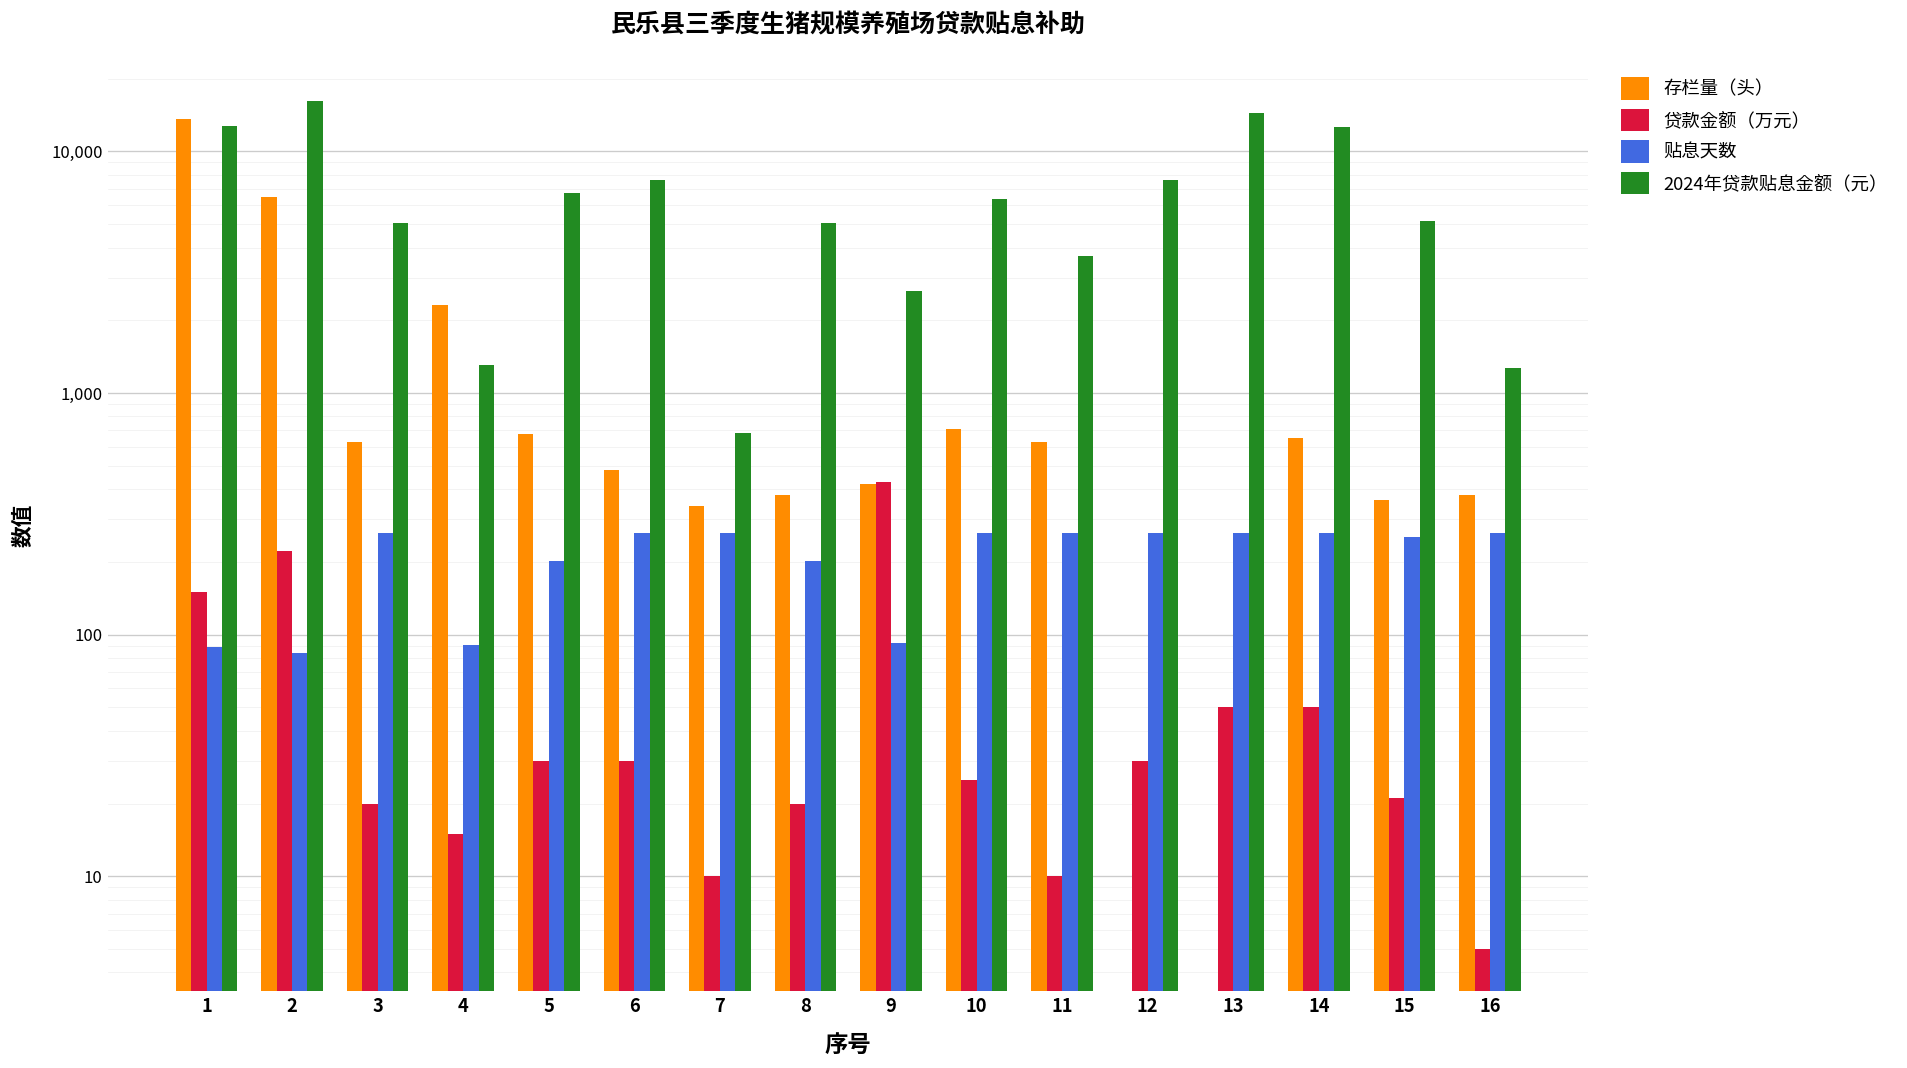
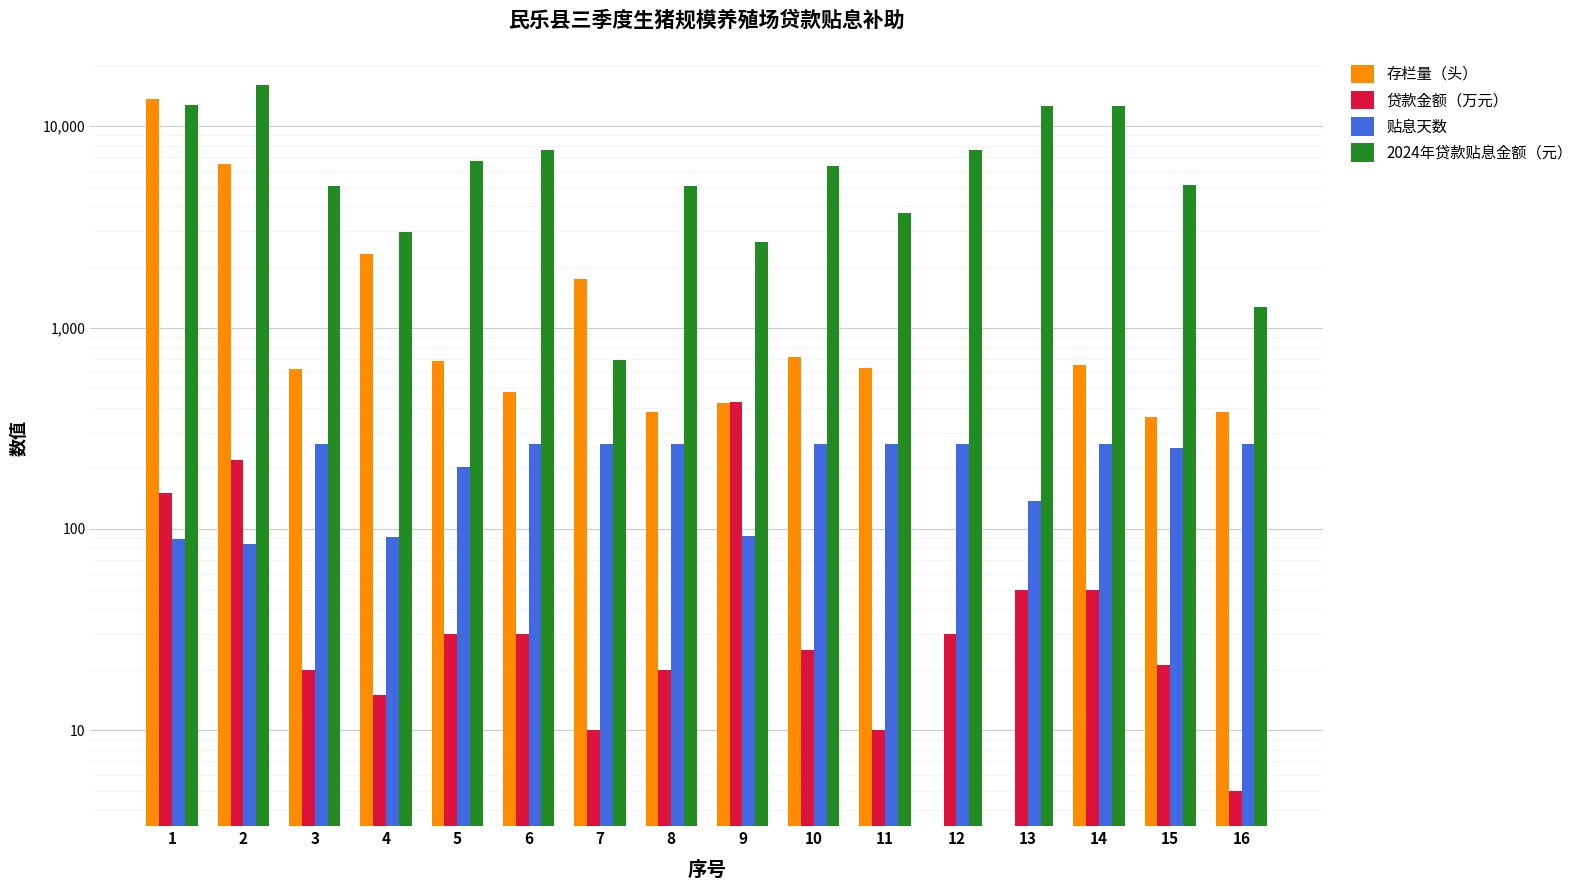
2024年贷款贴息金额（元）, 4: 1,300 -> 3,000
存栏量（头）, 7: 340 -> 1,700
贴息天数, 8: 200 -> 260
贴息天数, 13: 260 -> 140
2024年贷款贴息金额（元）, 13: 14,000 -> 13,000
